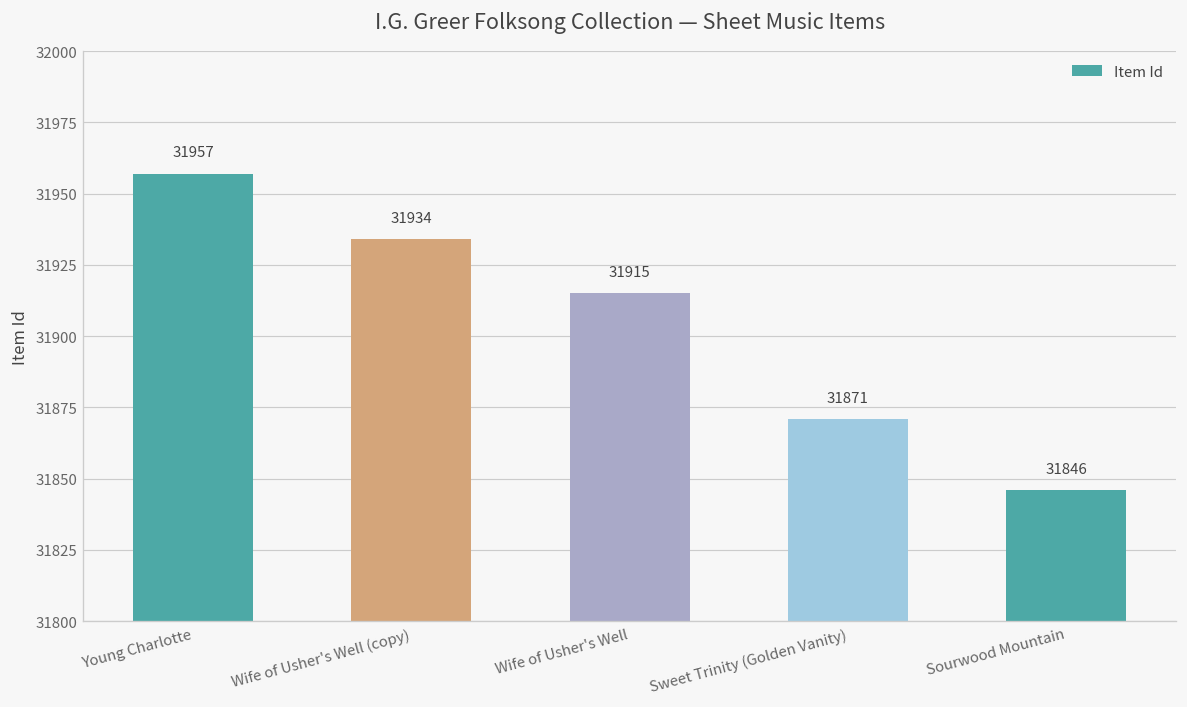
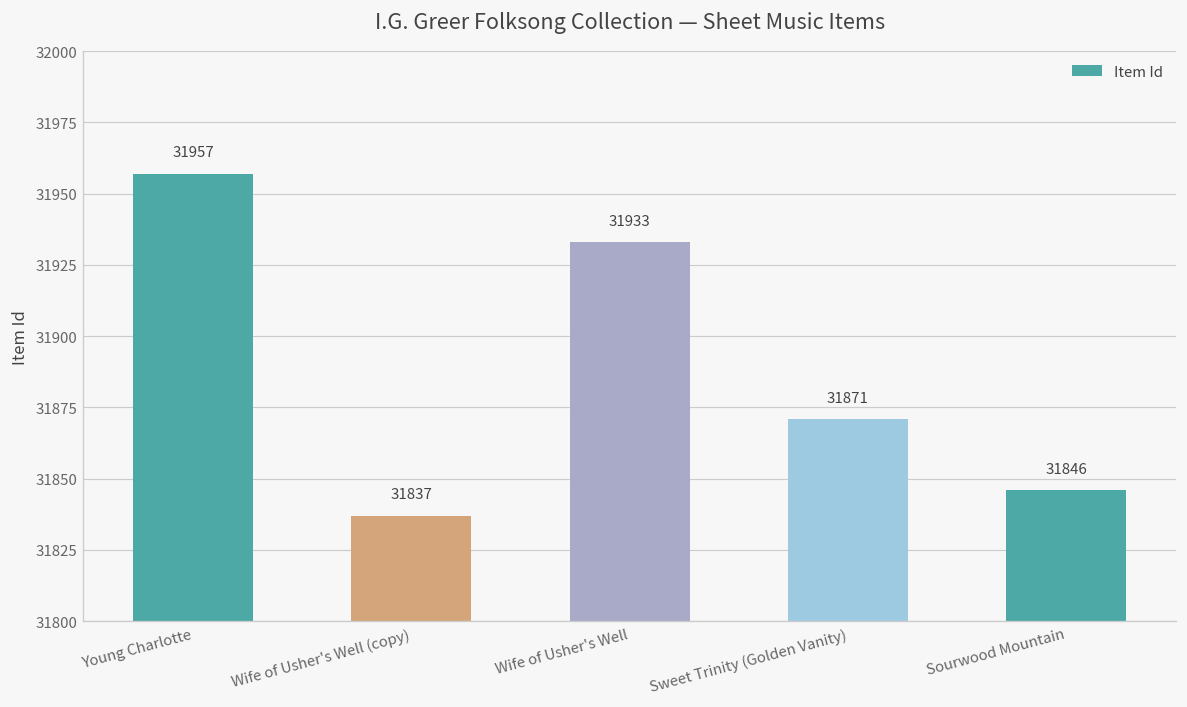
Wife of Usher's Well (copy): 31934 -> 31837
Wife of Usher's Well: 31915 -> 31933
